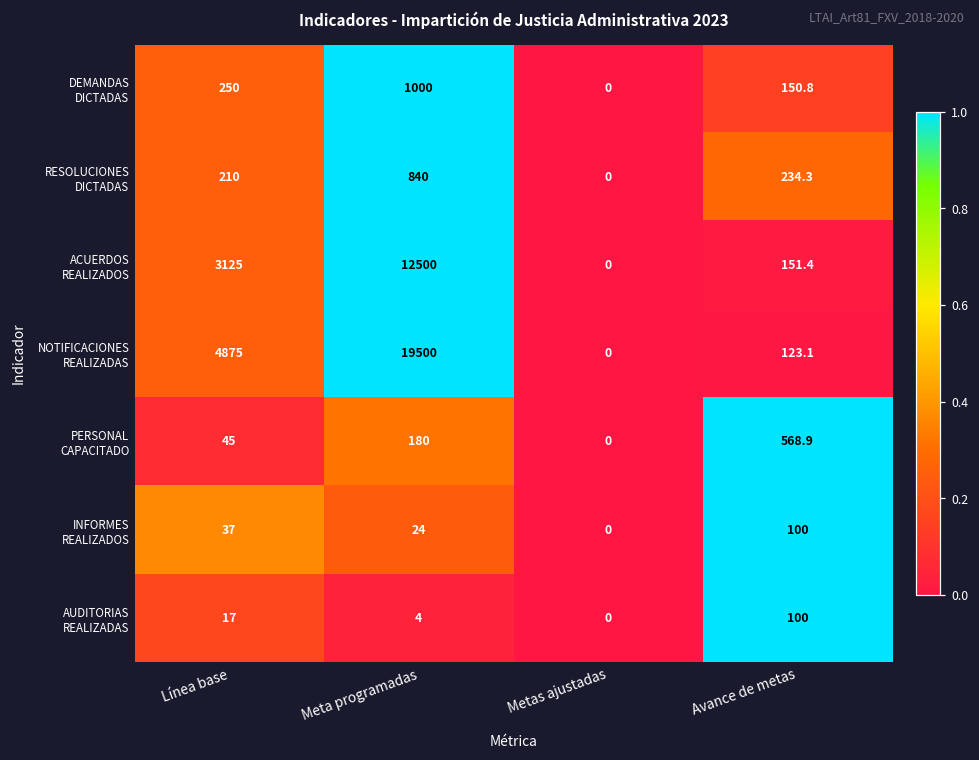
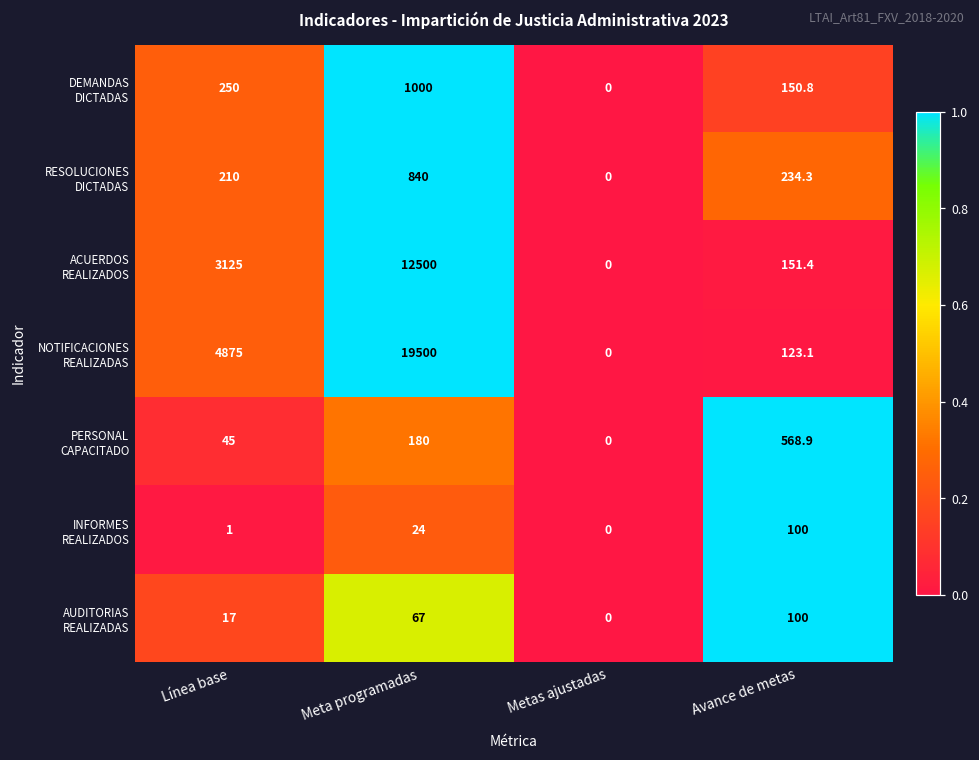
INFORMES REALIZADOS, Línea base: 37 -> 1
AUDITORIAS REALIZADAS, Meta programadas: 4 -> 67
